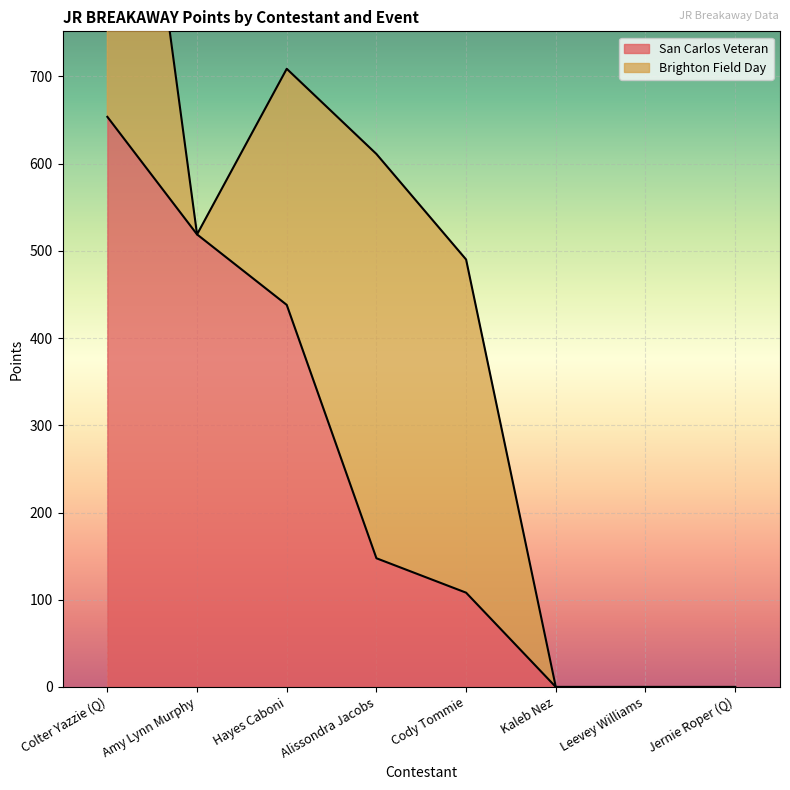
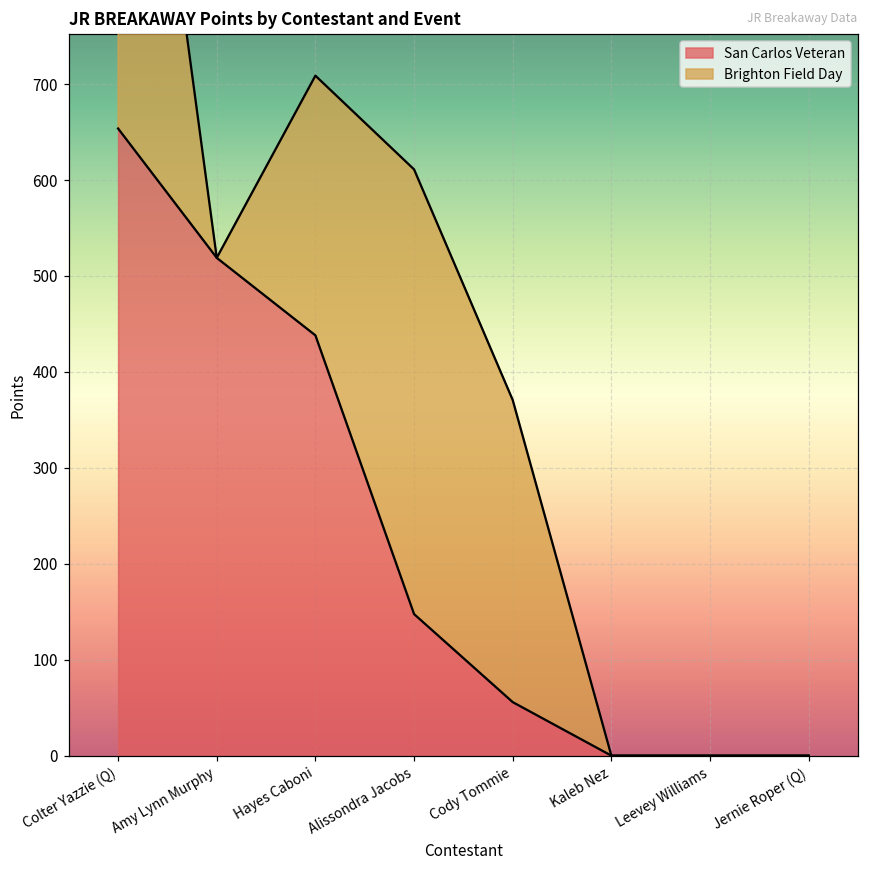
San Carlos Veteran, Cody Tommie: 110 -> 60
Brighton Field Day, Cody Tommie: 380 -> 310
